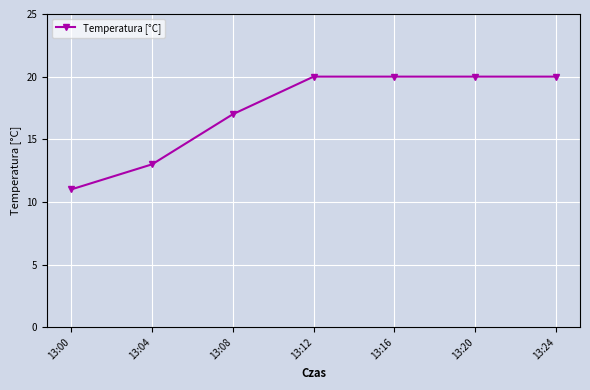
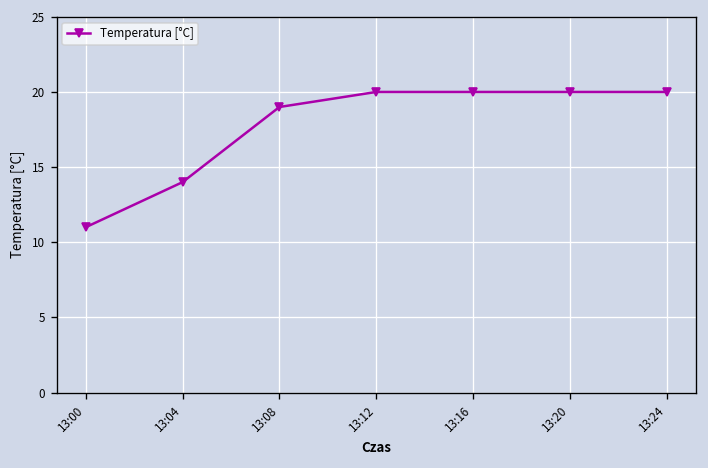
13:04: 13 -> 14
13:08: 17 -> 19
